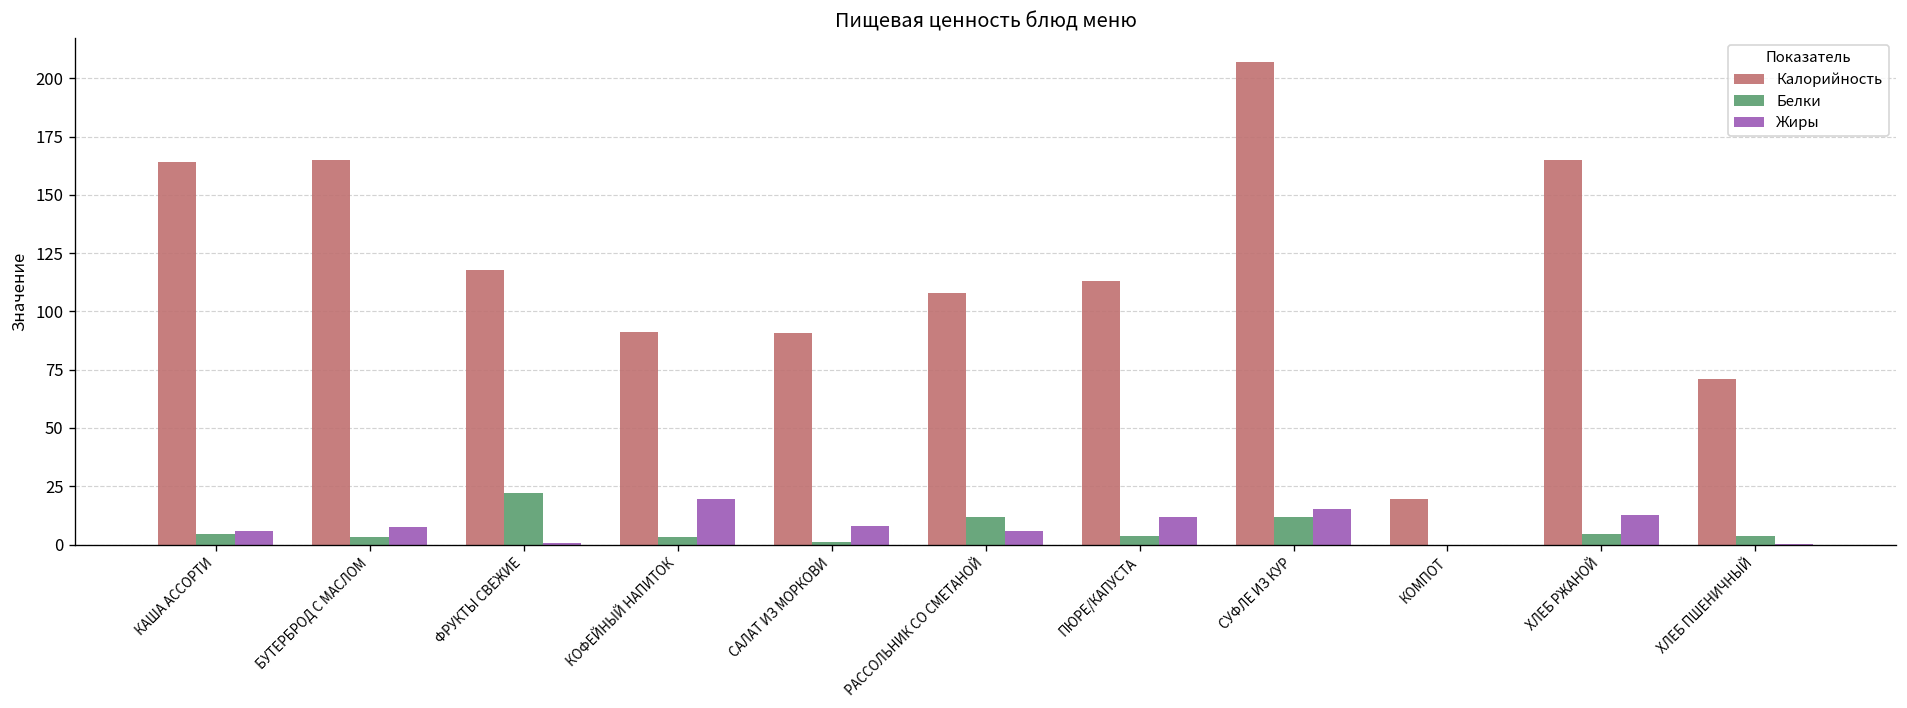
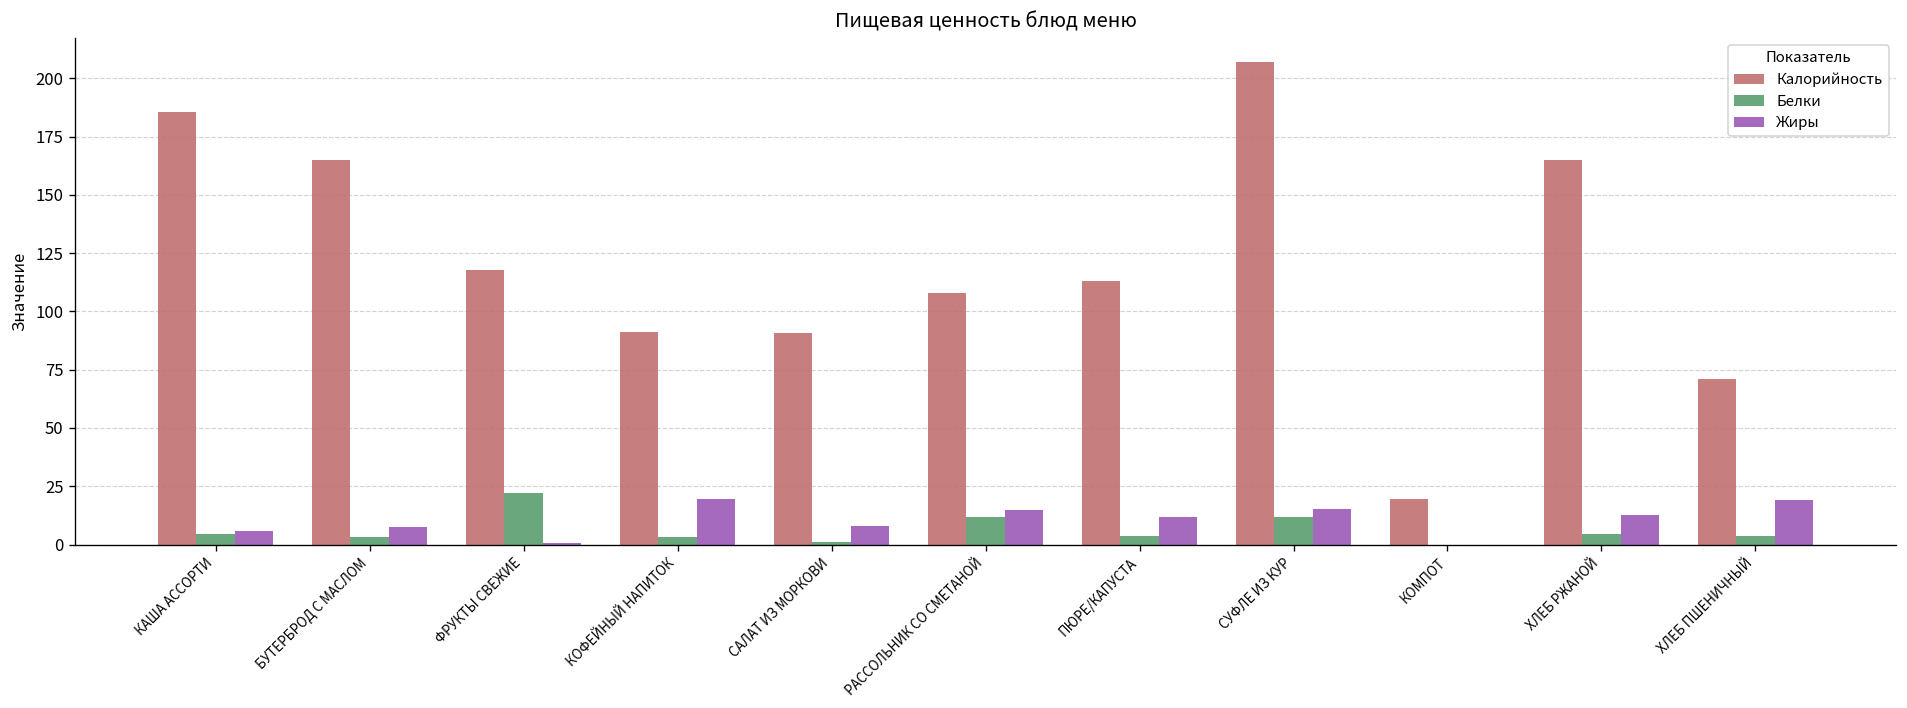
Калорийность, КАША АССОРТИ: 164 -> 186
Жиры, РАССОЛЬНИК СО СМЕТАНОЙ: 6 -> 15
Жиры, ХЛЕБ ПШЕНИЧНЫЙ: 0 -> 19
